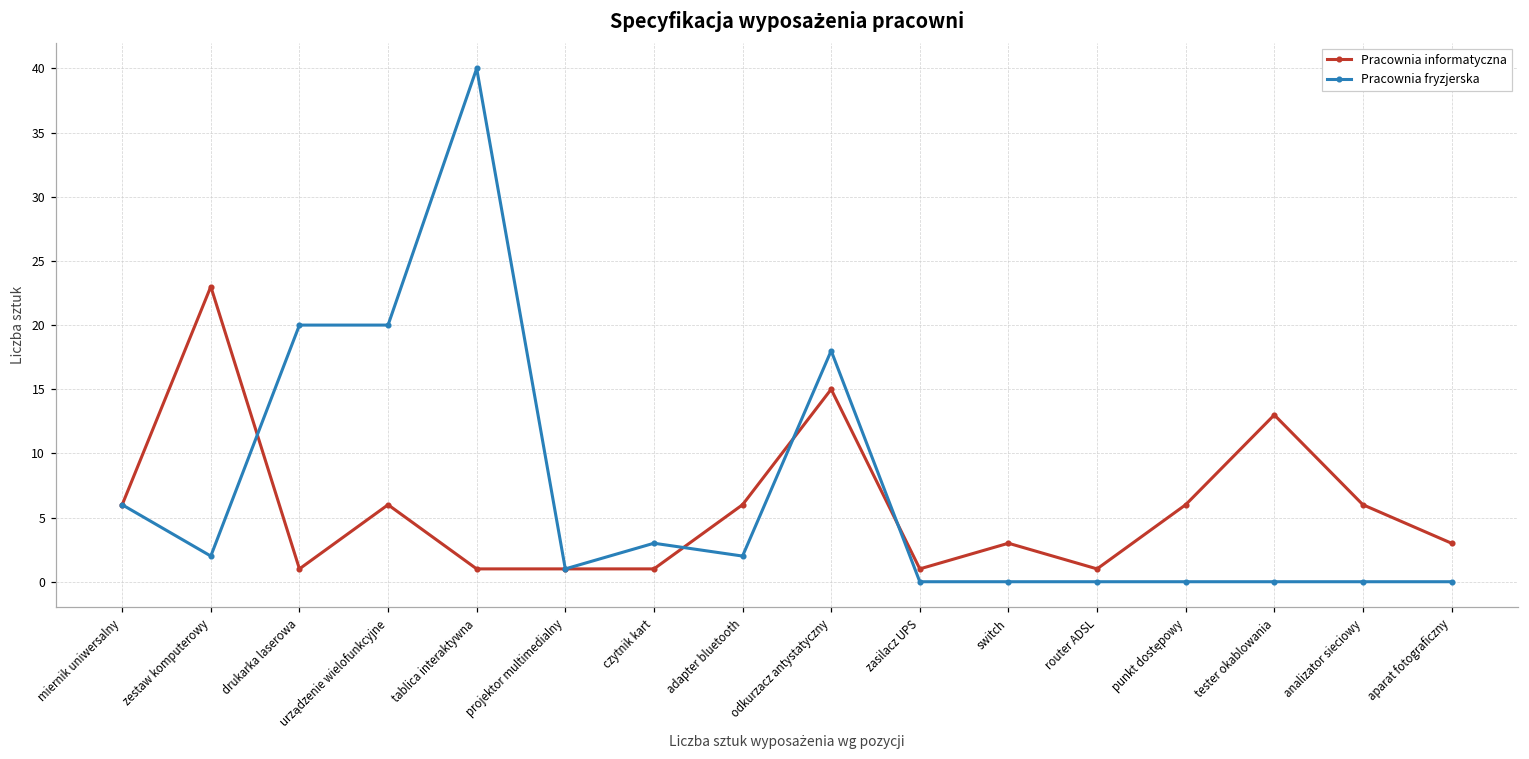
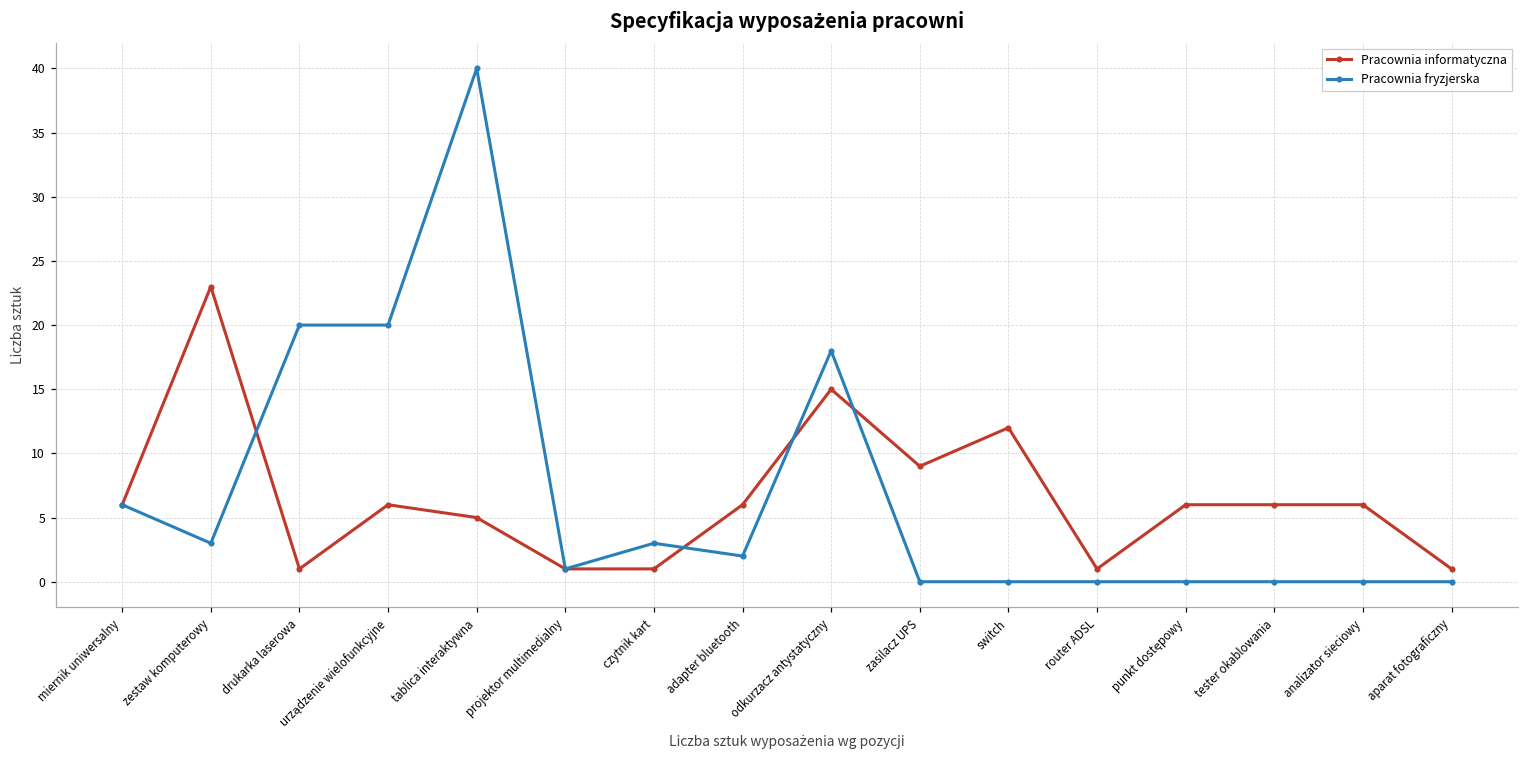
Pracownia fryzjerska, zestaw komputerowy: 2 -> 3
Pracownia informatyczna, tablica interaktywna: 1 -> 5
Pracownia informatyczna, zasilacz UPS: 1 -> 9
Pracownia informatyczna, switch: 3 -> 12
Pracownia informatyczna, tester okablowania: 13 -> 6
Pracownia informatyczna, aparat fotograficzny: 3 -> 1
